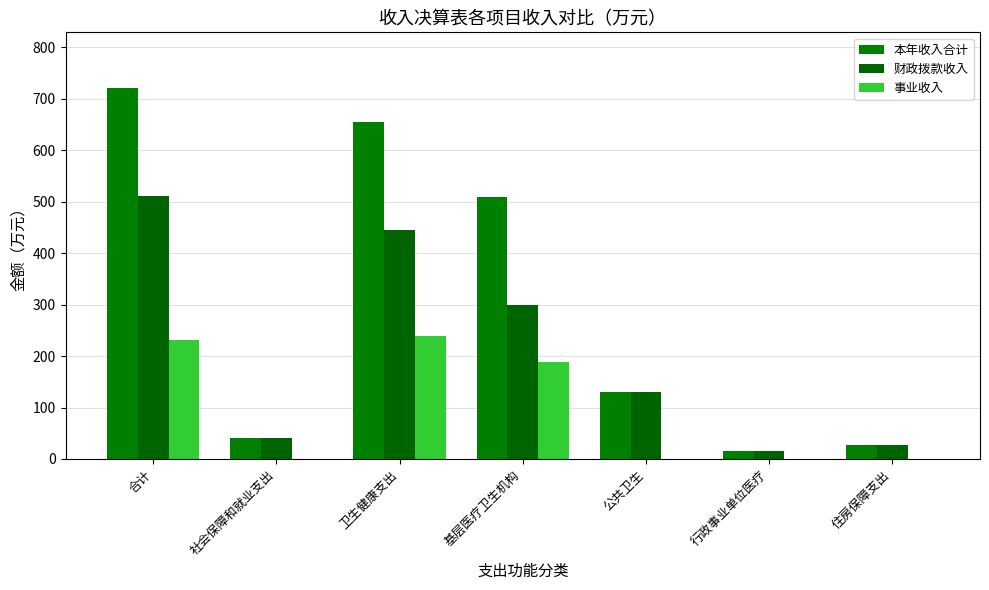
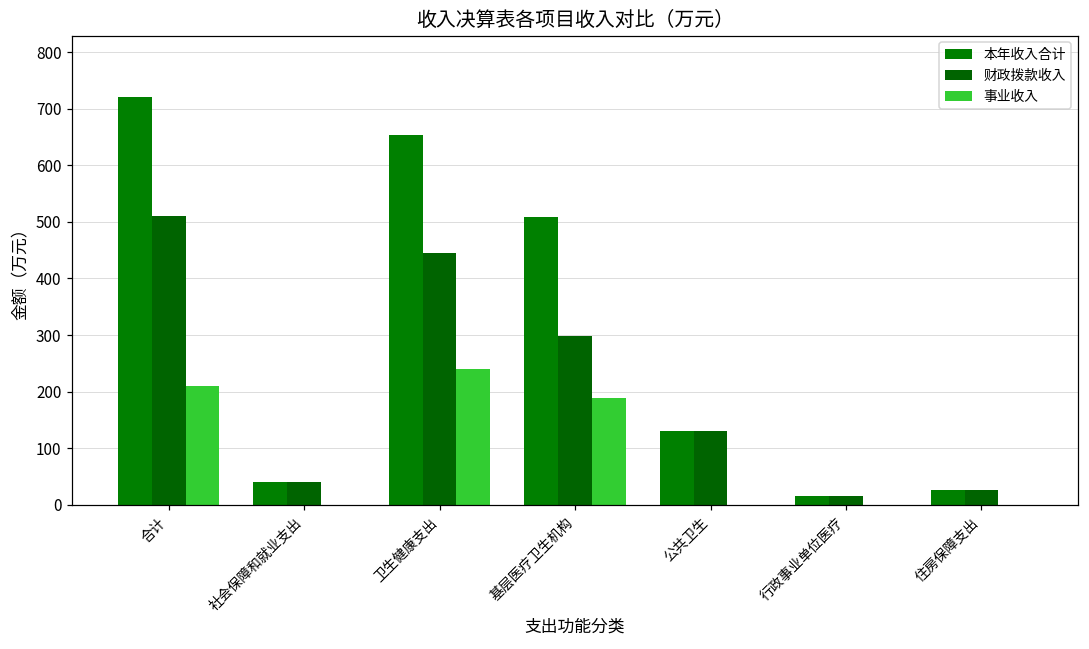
事业收入, 合计: 230 -> 210
